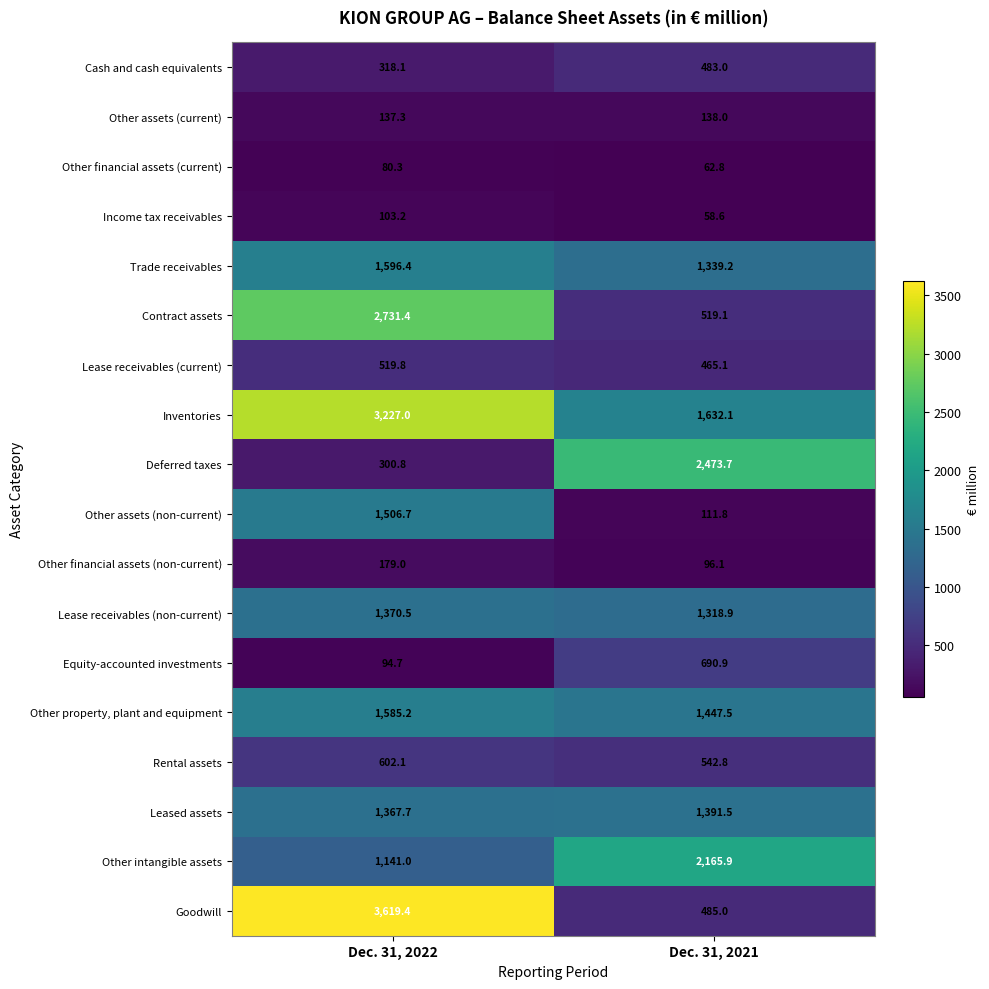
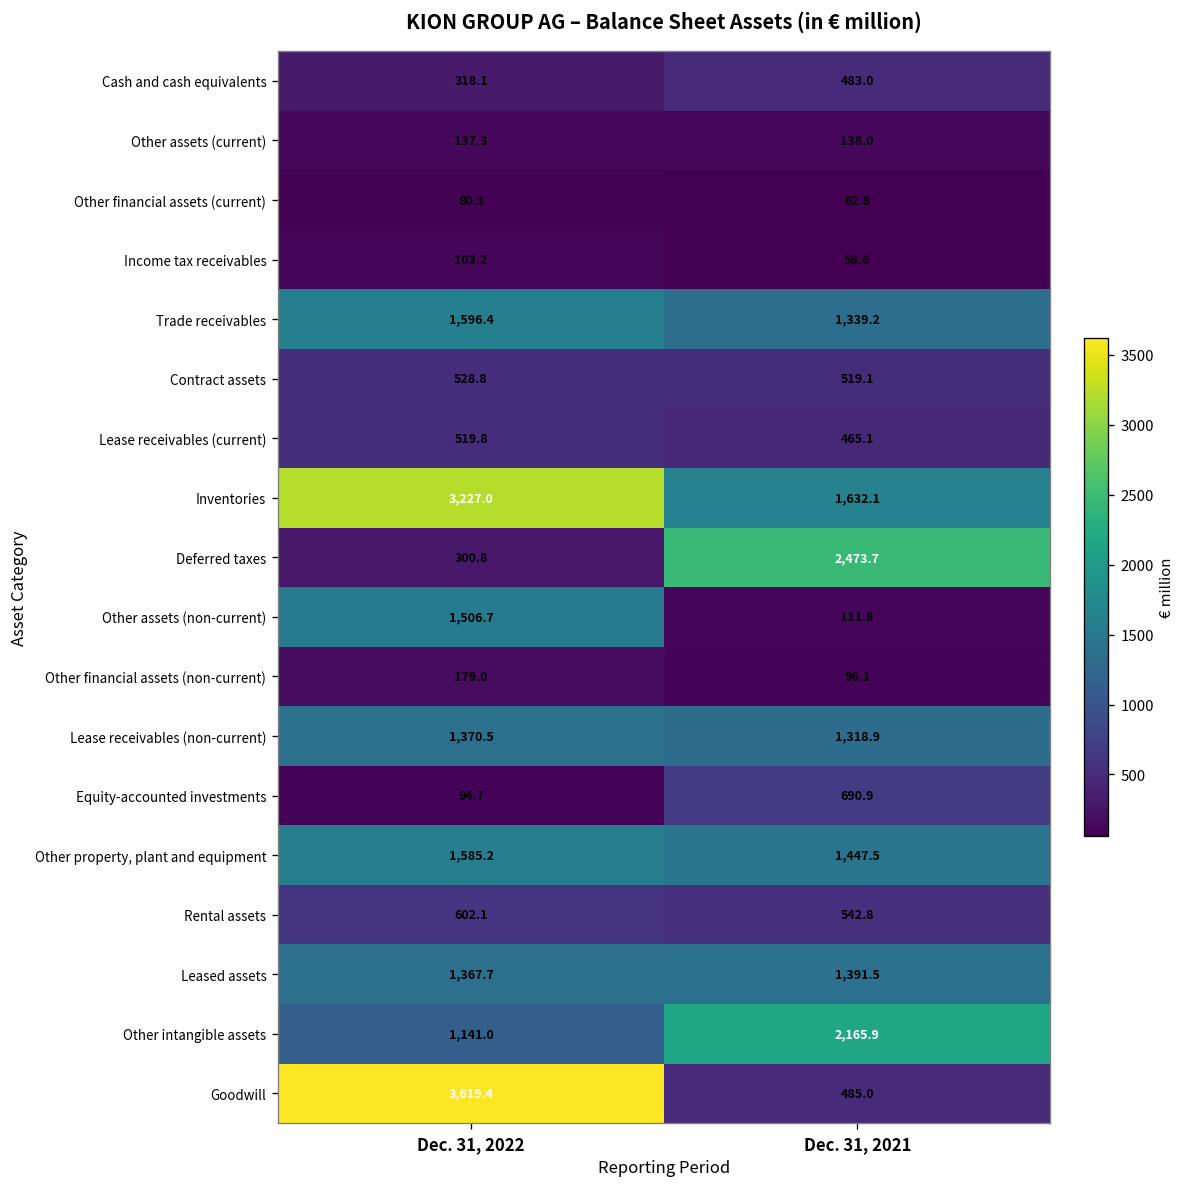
Contract assets, Dec. 31, 2022: 2,731.4 -> 528.8
